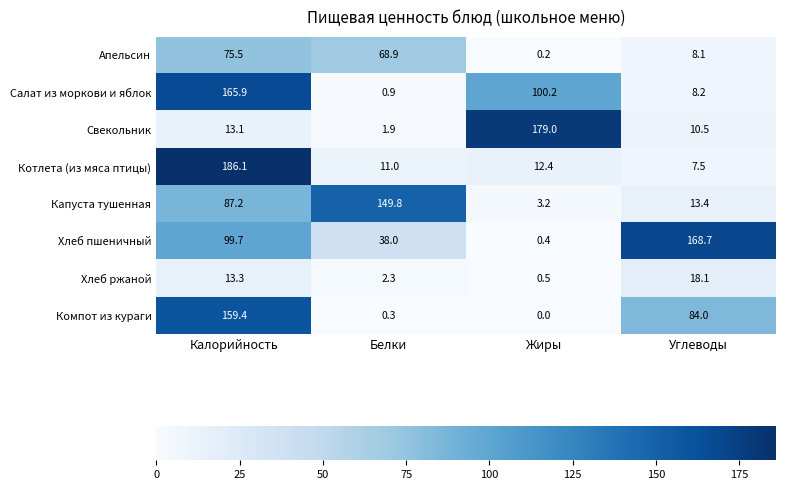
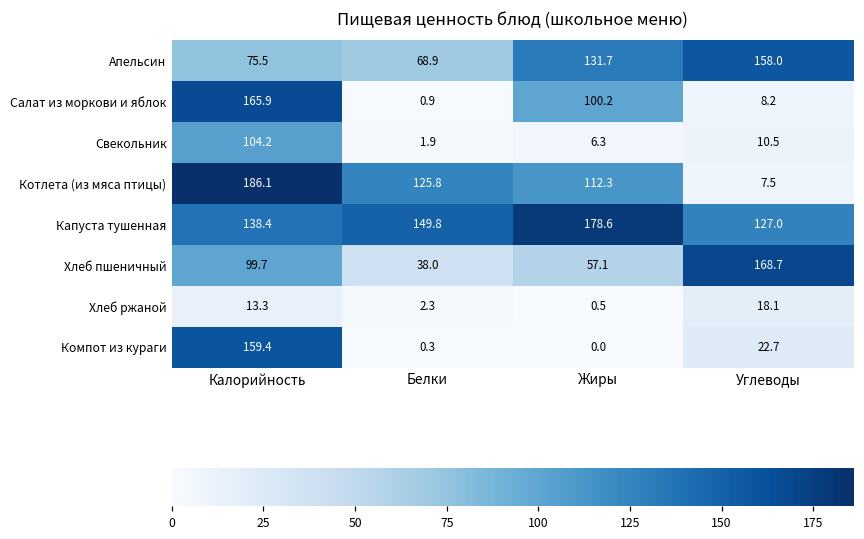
Апельсин, Жиры: 0.2 -> 131.7
Апельсин, Углеводы: 8.1 -> 158.0
Свекольник, Калорийность: 13.1 -> 104.2
Свекольник, Жиры: 179.0 -> 6.3
Котлета (из мяса птицы), Белки: 11.0 -> 125.8
Котлета (из мяса птицы), Жиры: 12.4 -> 112.3
Капуста тушенная, Калорийность: 87.2 -> 138.4
Капуста тушенная, Жиры: 3.2 -> 178.6
Капуста тушенная, Углеводы: 13.4 -> 127.0
Хлеб пшеничный, Жиры: 0.4 -> 57.1
Компот из кураги, Углеводы: 84.0 -> 22.7
